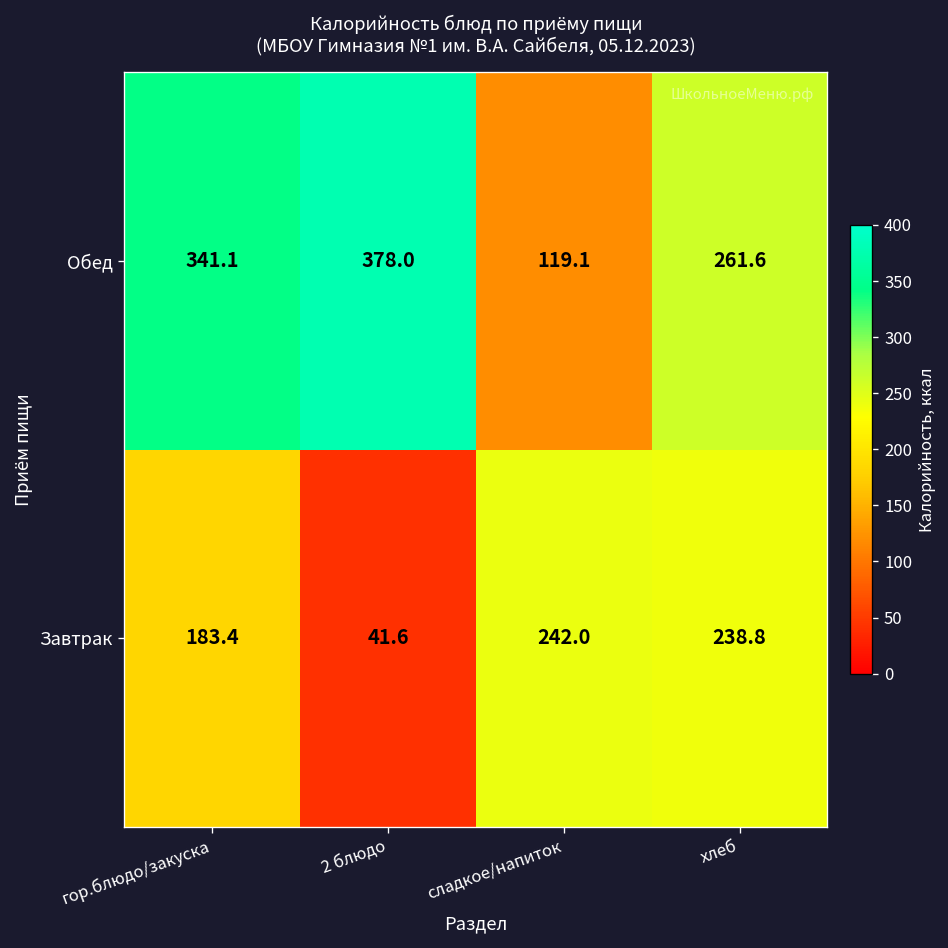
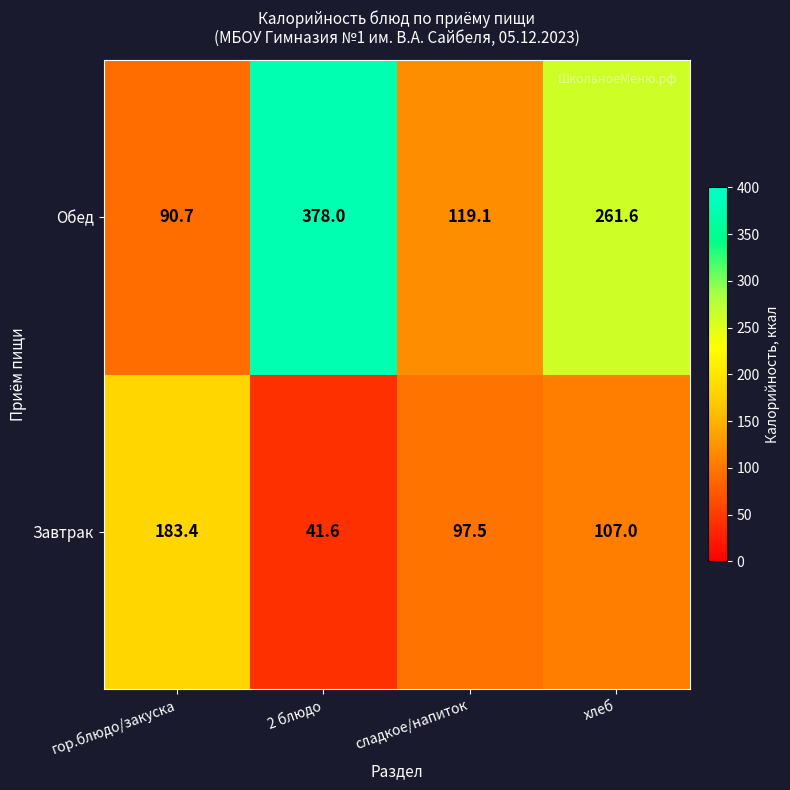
Обед, гор.блюдо/закуска: 341.1 -> 90.7
Завтрак, сладкое/напиток: 242.0 -> 97.5
Завтрак, хлеб: 238.8 -> 107.0
